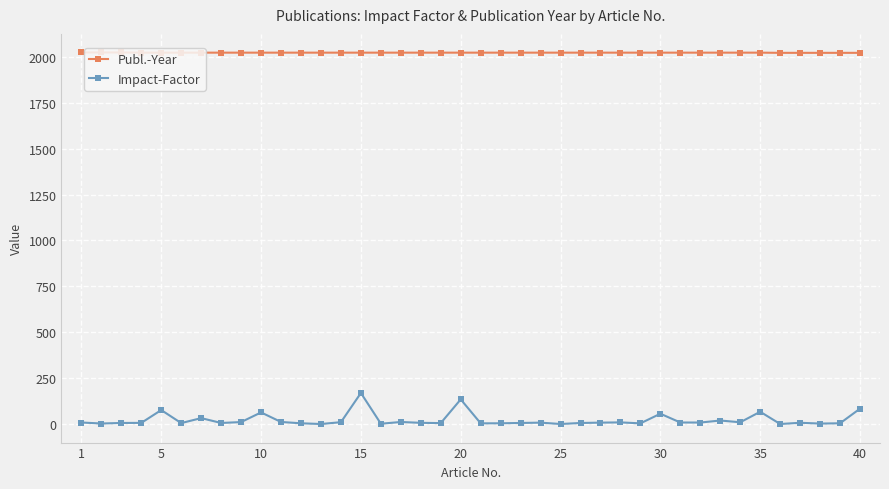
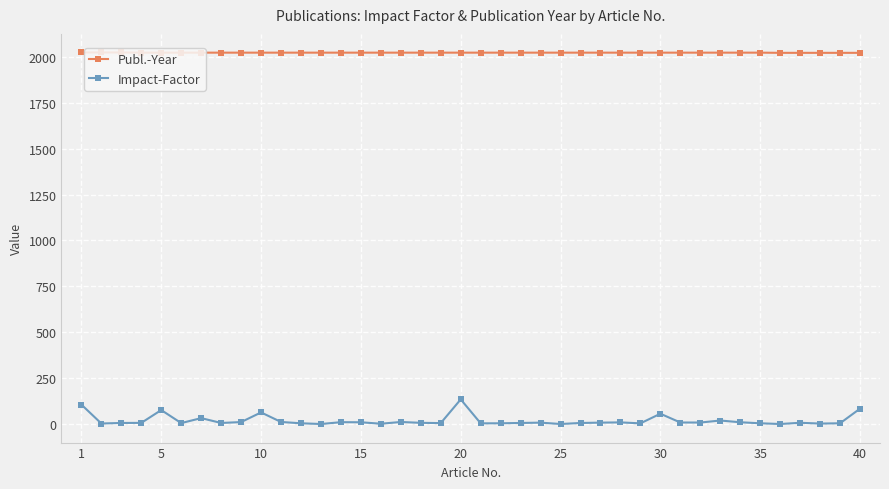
Impact-Factor, 1: 10 -> 110
Impact-Factor, 15: 170 -> 10
Impact-Factor, 35: 70 -> 0
